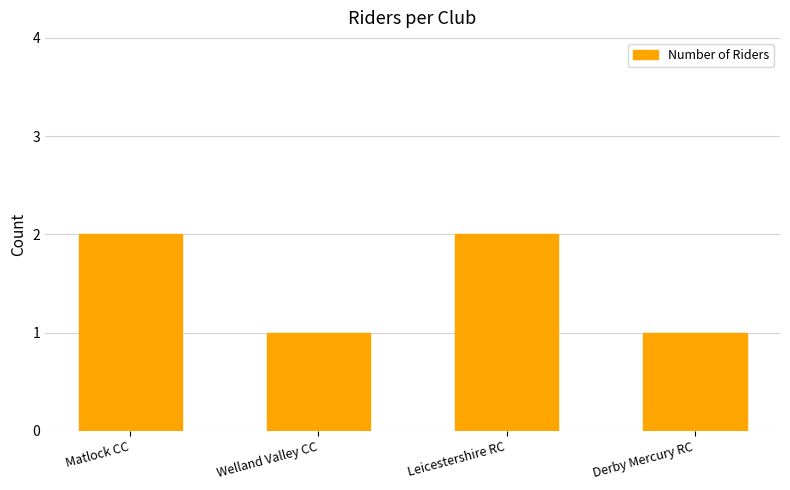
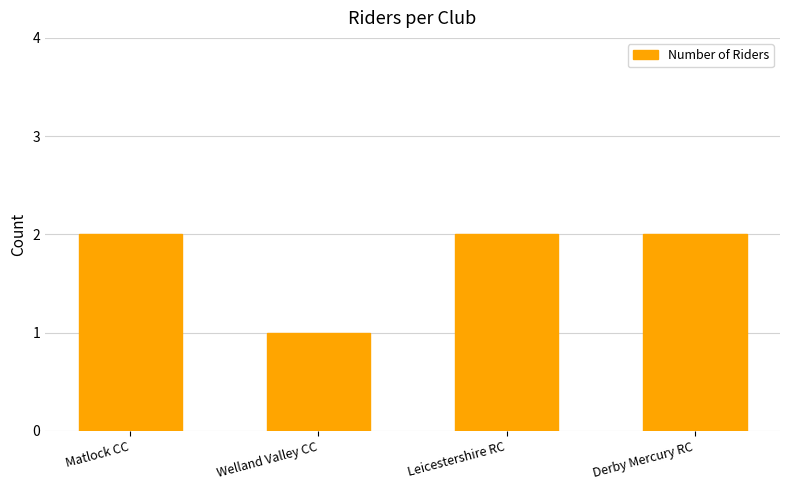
Derby Mercury RC: 1 -> 2
